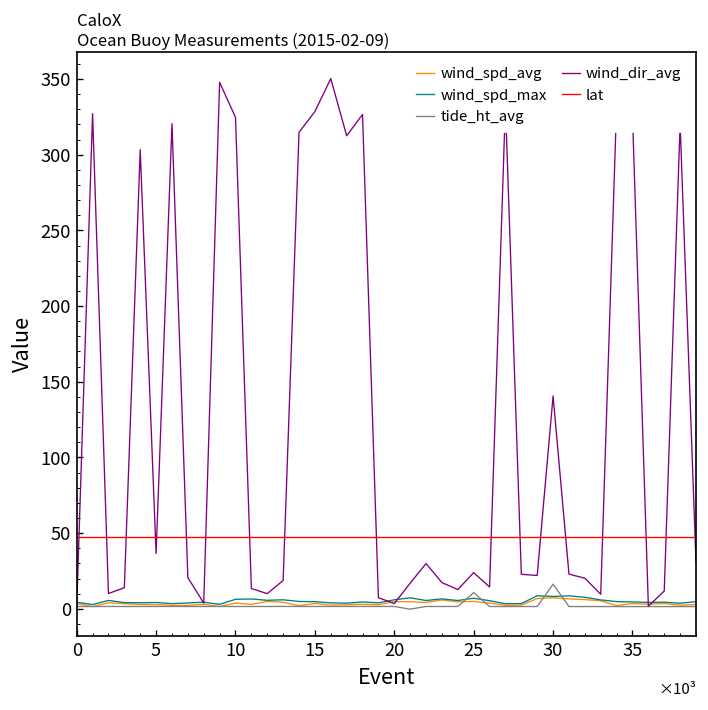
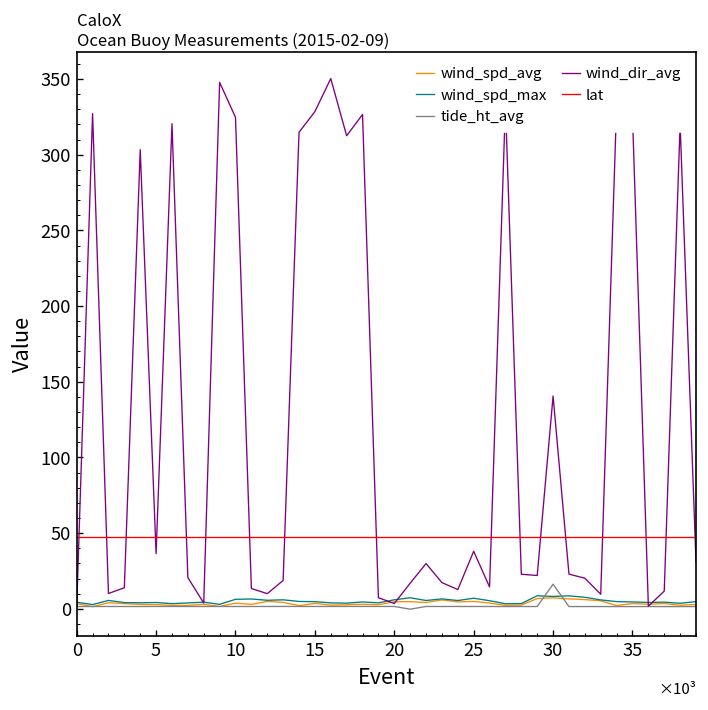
tide_ht_avg, 25: 11 -> 2
wind_dir_avg, 25: 24 -> 38
